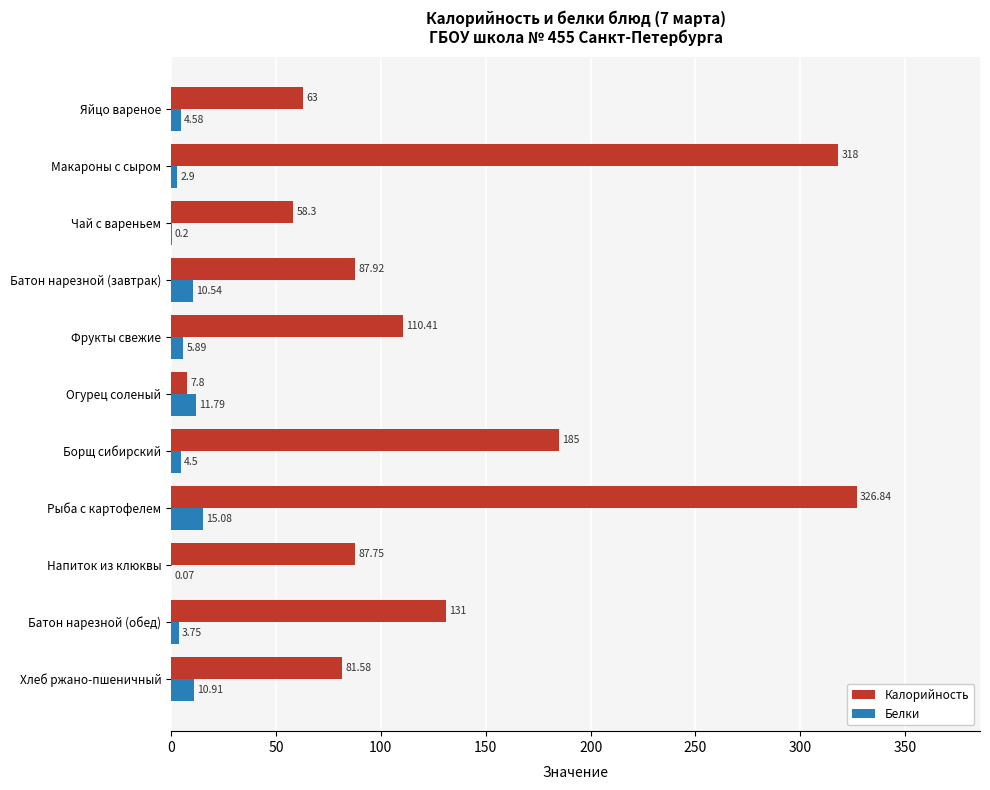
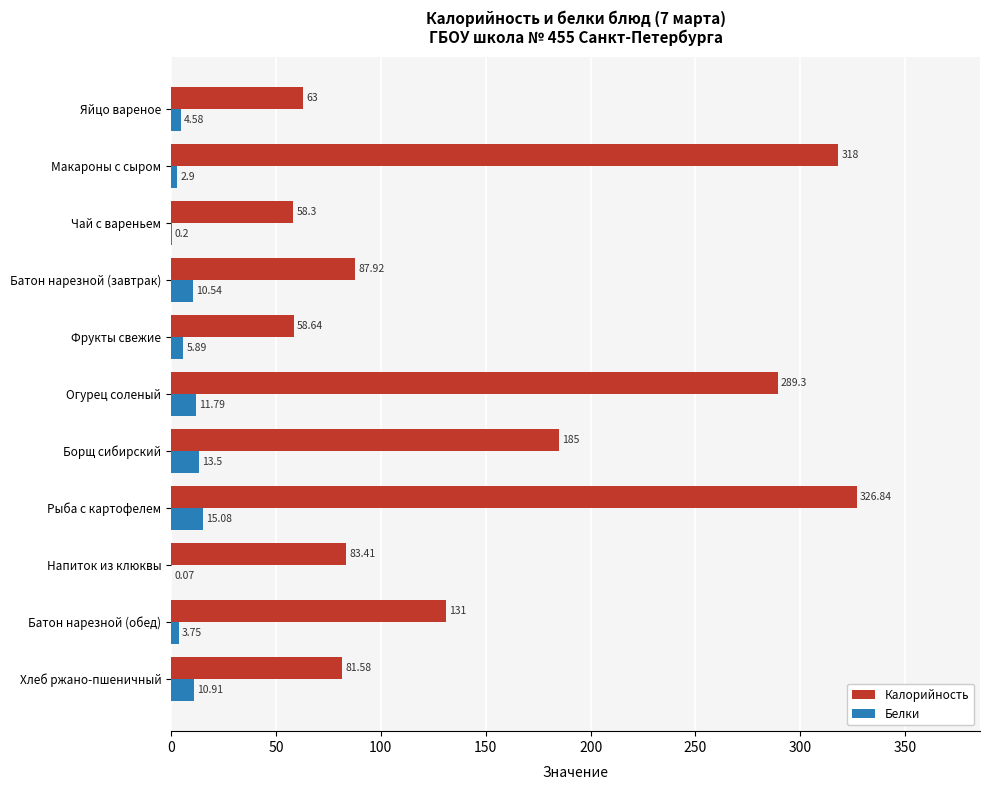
Калорийность, Фрукты свежие: 110.41 -> 58.64
Калорийность, Огурец соленый: 7.8 -> 289.3
Белки, Борщ сибирский: 4.5 -> 13.5
Калорийность, Напиток из клюквы: 87.75 -> 83.41
